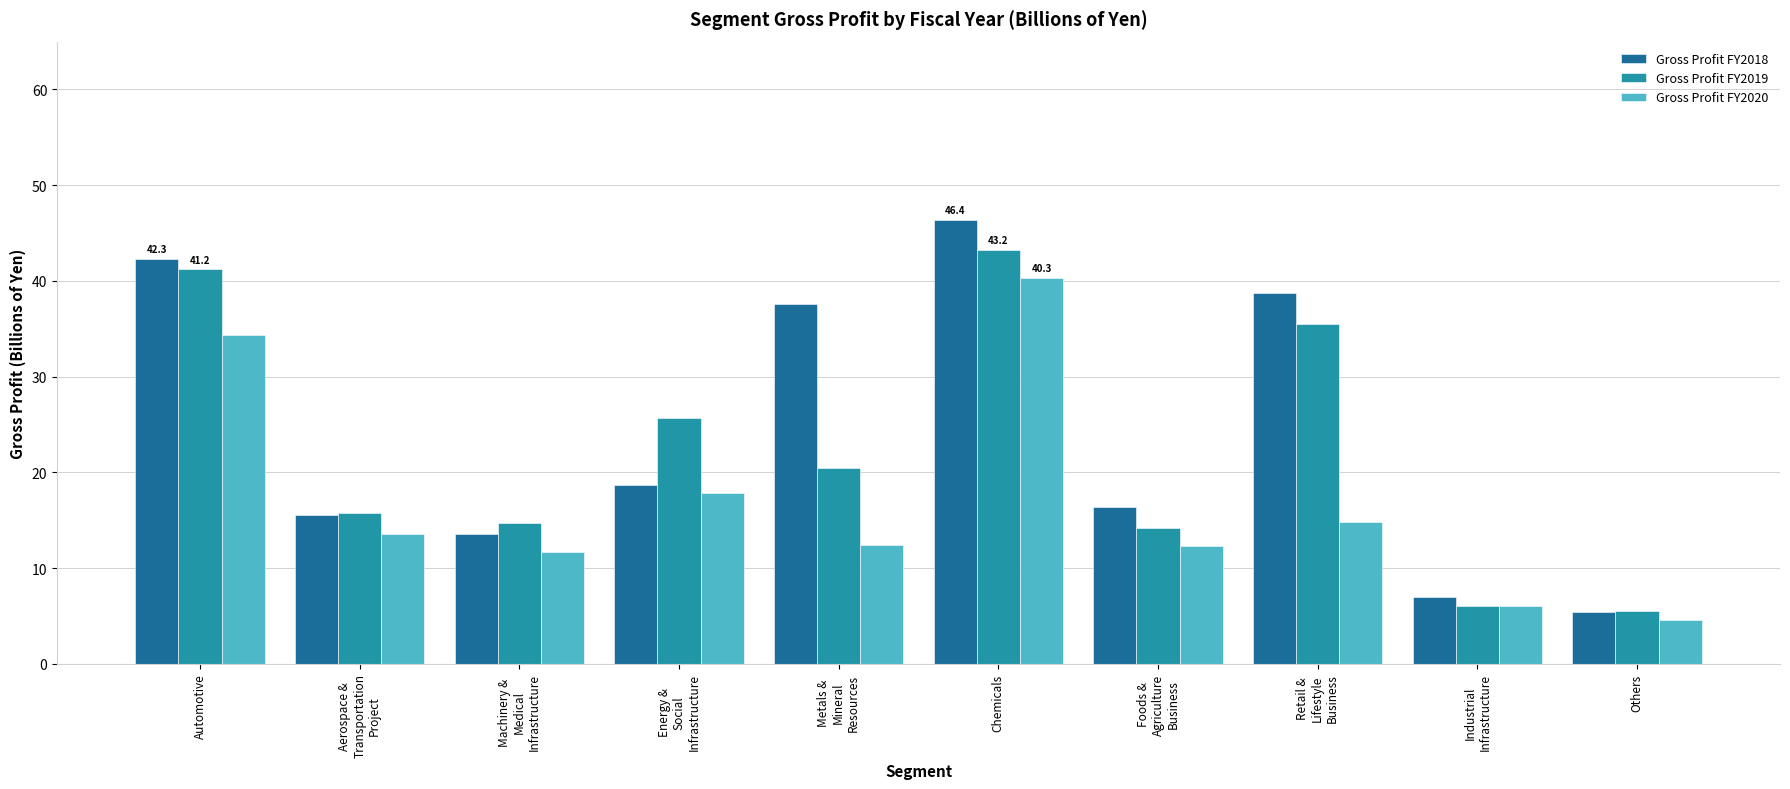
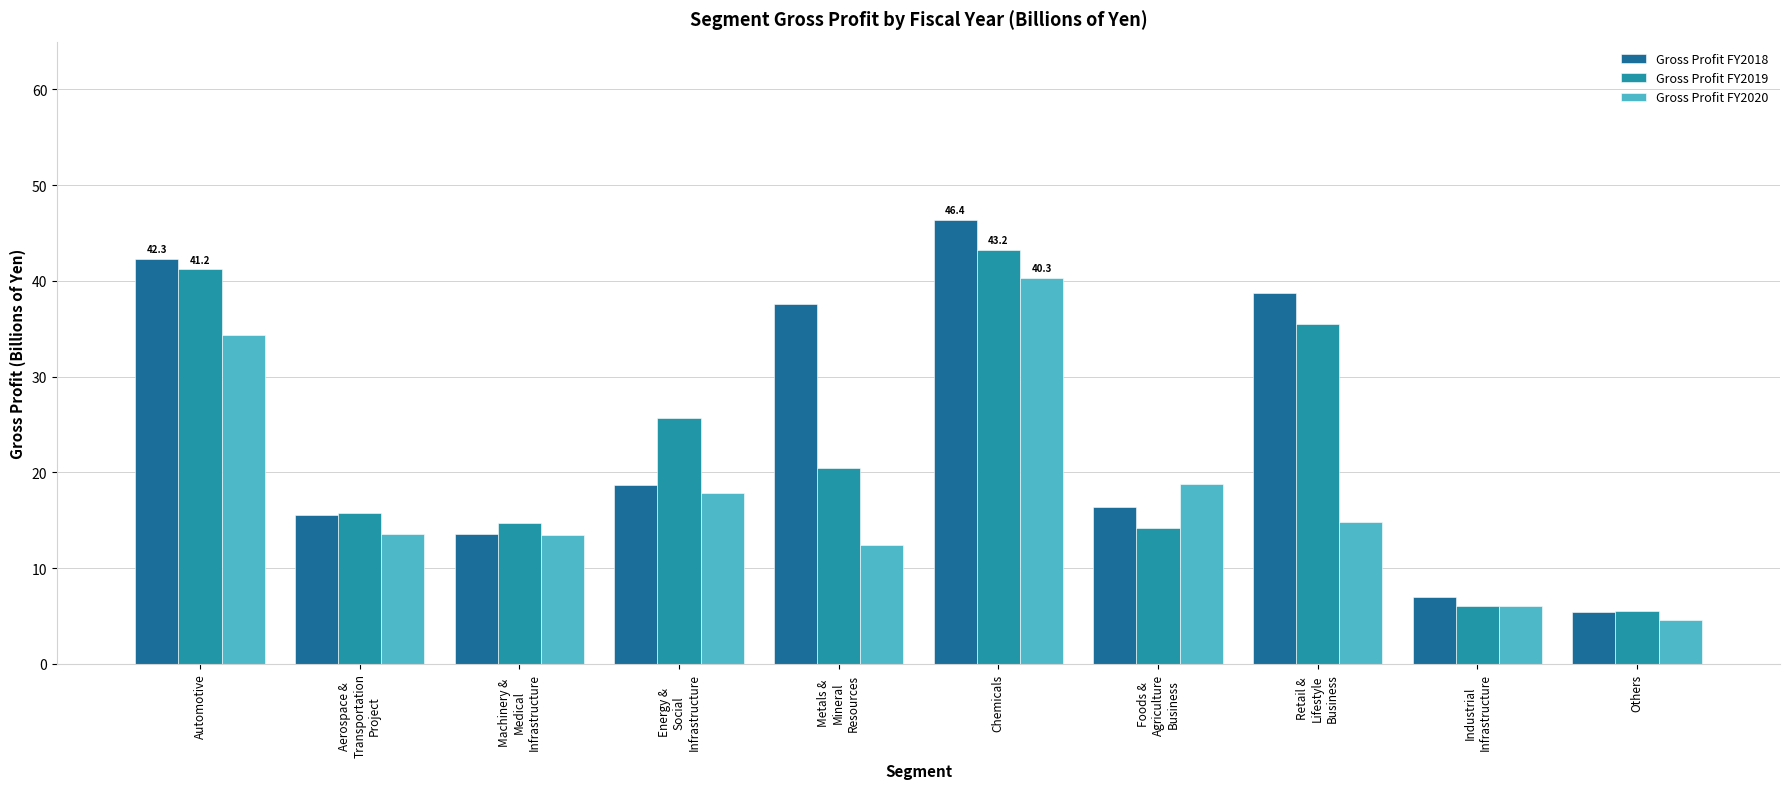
Gross Profit FY2020, Machinery & Medical Infrastructure: 12 -> 13
Gross Profit FY2020, Foods & Agriculture Business: 12 -> 19
